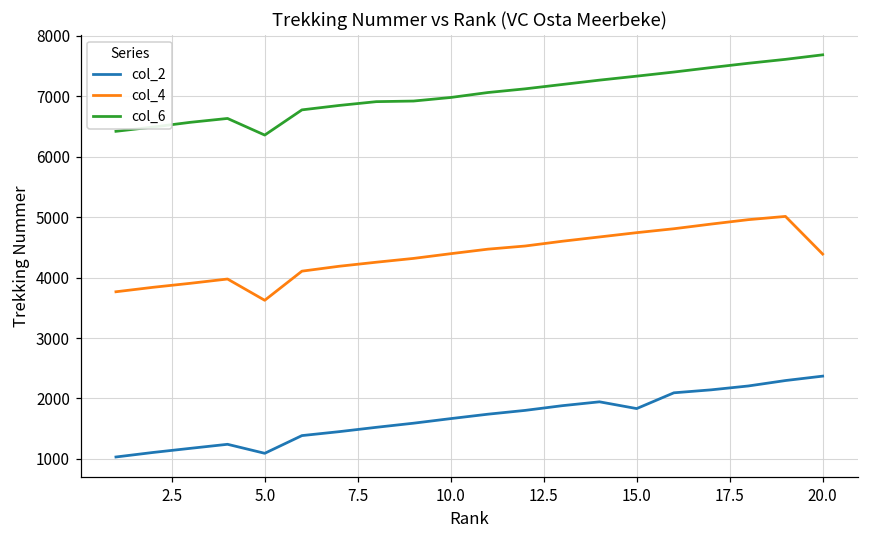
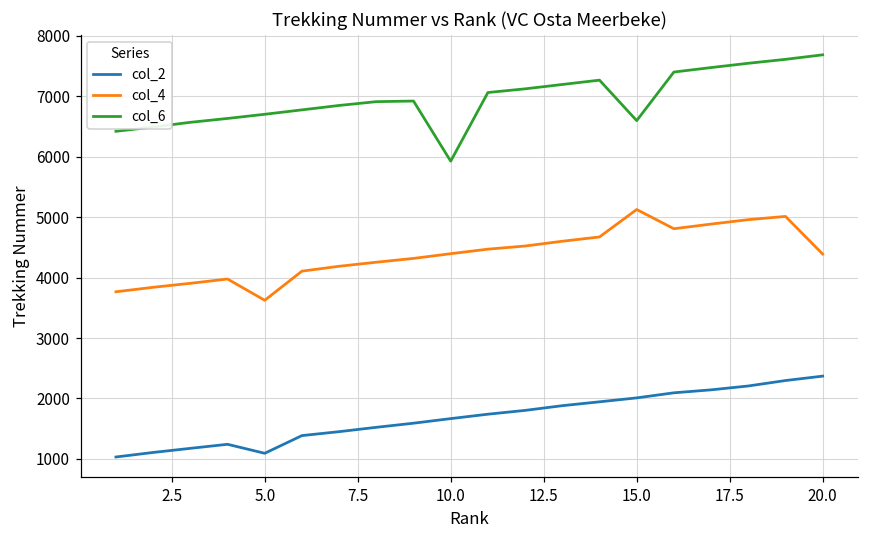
col_6, 5.0: 6400 -> 6700
col_6, 10.0: 7000 -> 5900
col_2, 15.0: 1800 -> 2000
col_4, 15.0: 4700 -> 5100
col_6, 15.0: 7300 -> 6600
